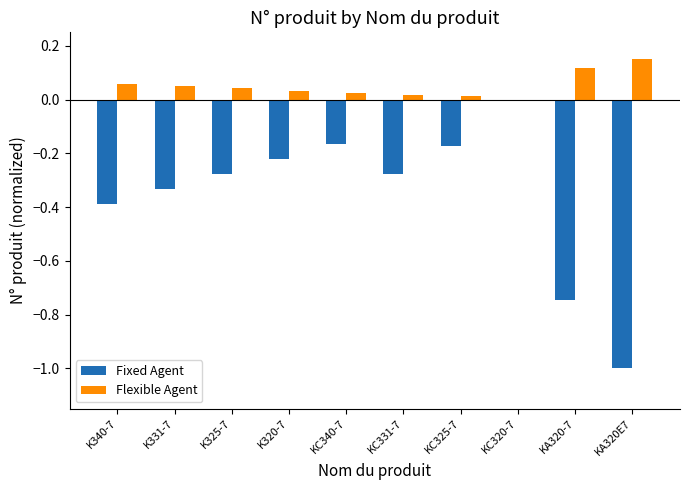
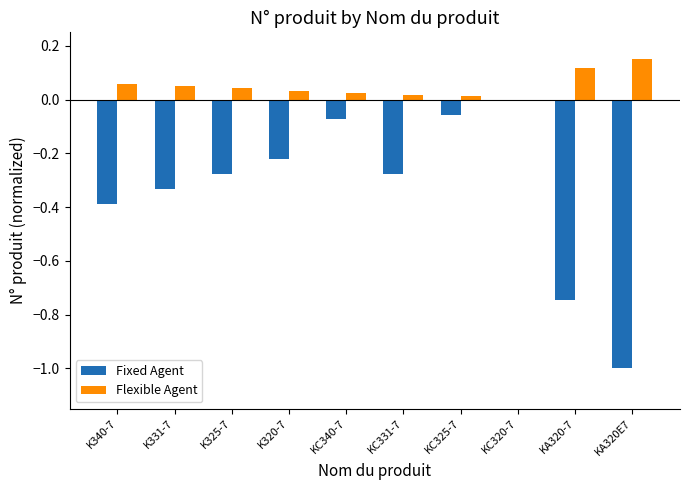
Fixed Agent, KC340-7: -0.17 -> -0.07
Fixed Agent, KC325-7: -0.17 -> -0.06
